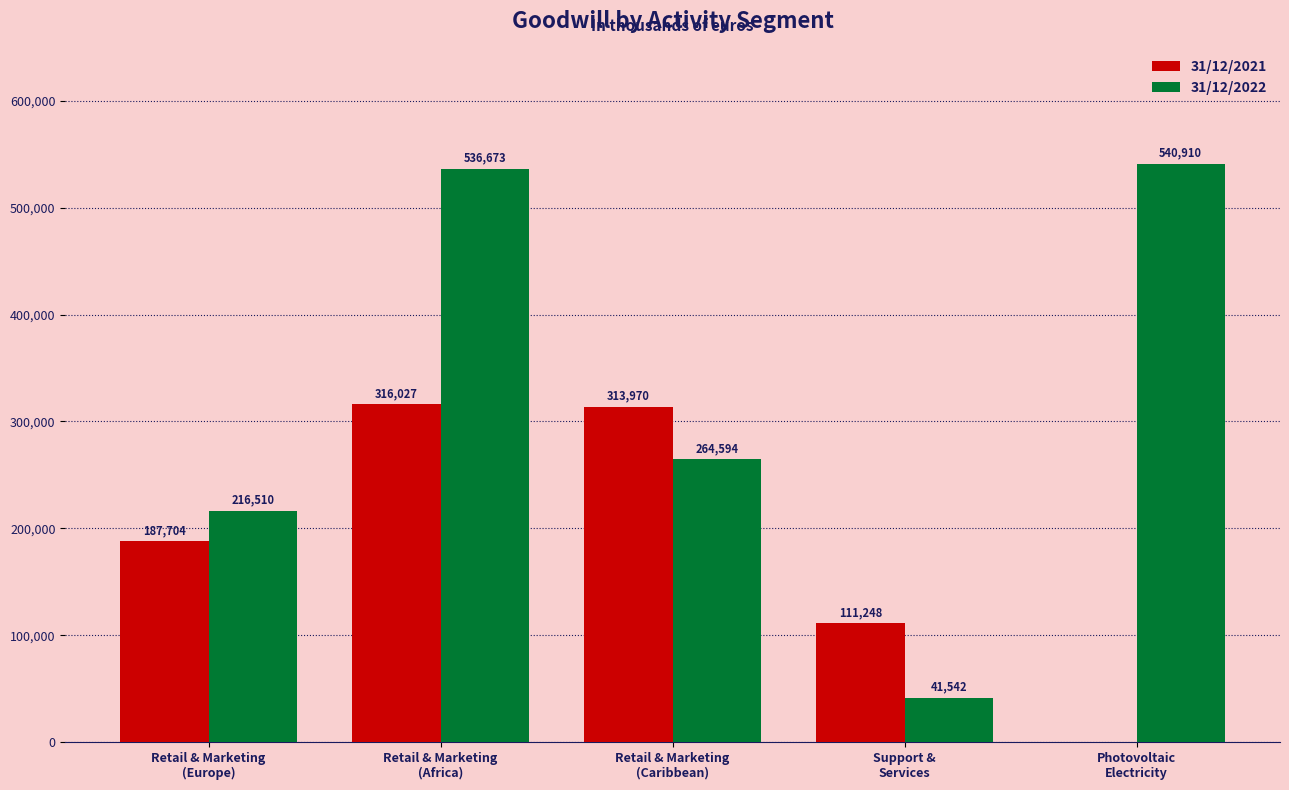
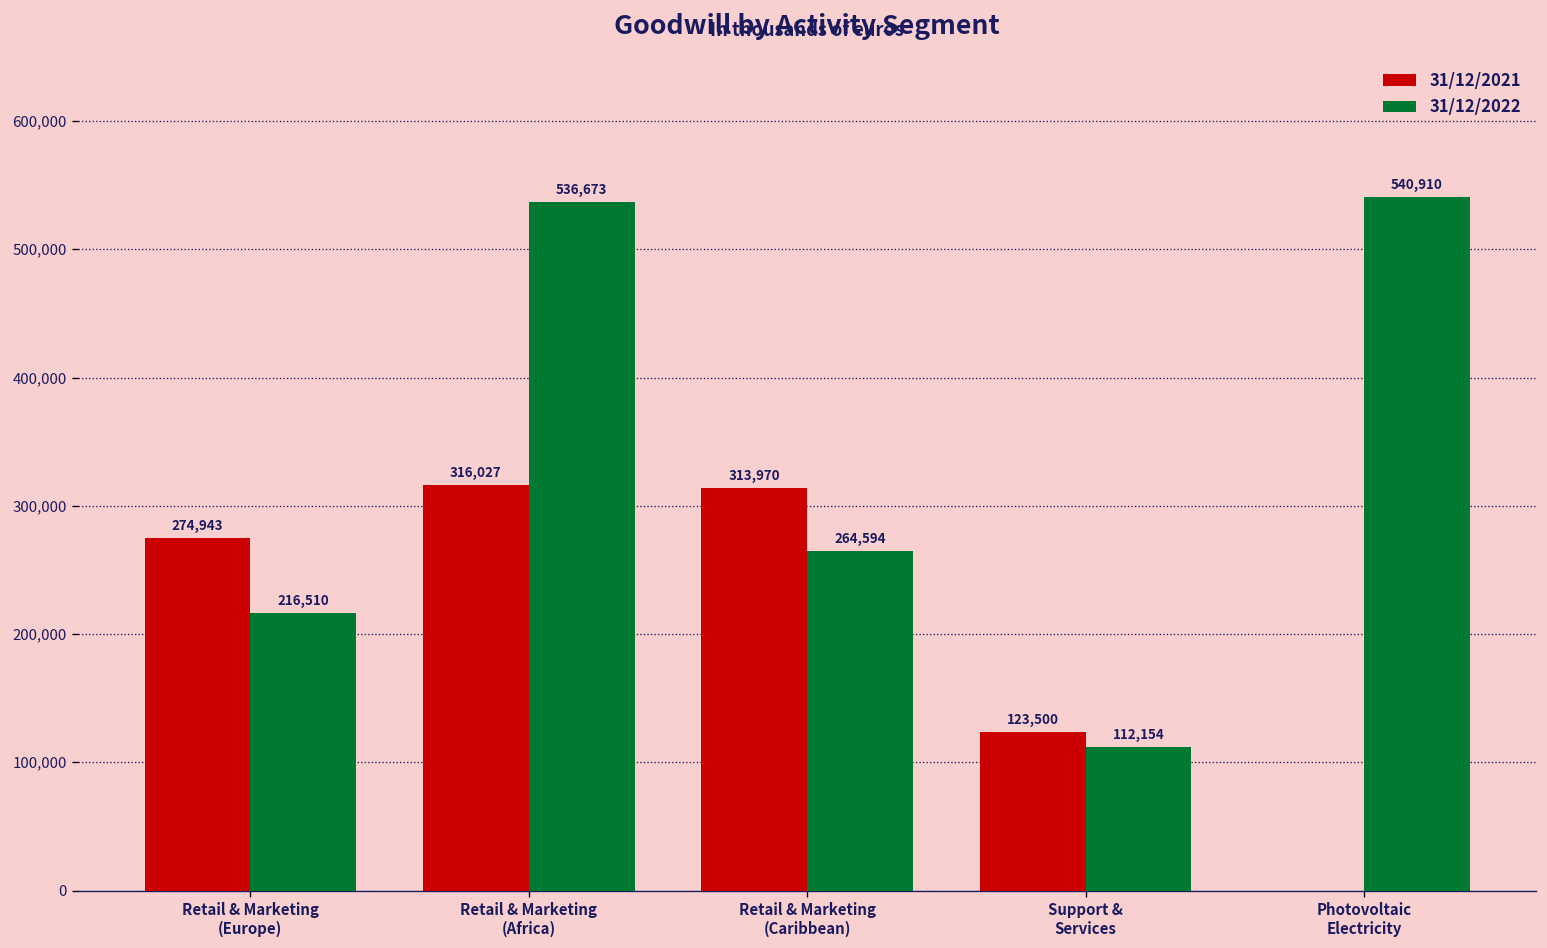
31/12/2021, Retail & Marketing (Europe): 187,704 -> 274,943
31/12/2021, Support & Services: 111,248 -> 123,500
31/12/2022, Support & Services: 41,542 -> 112,154
